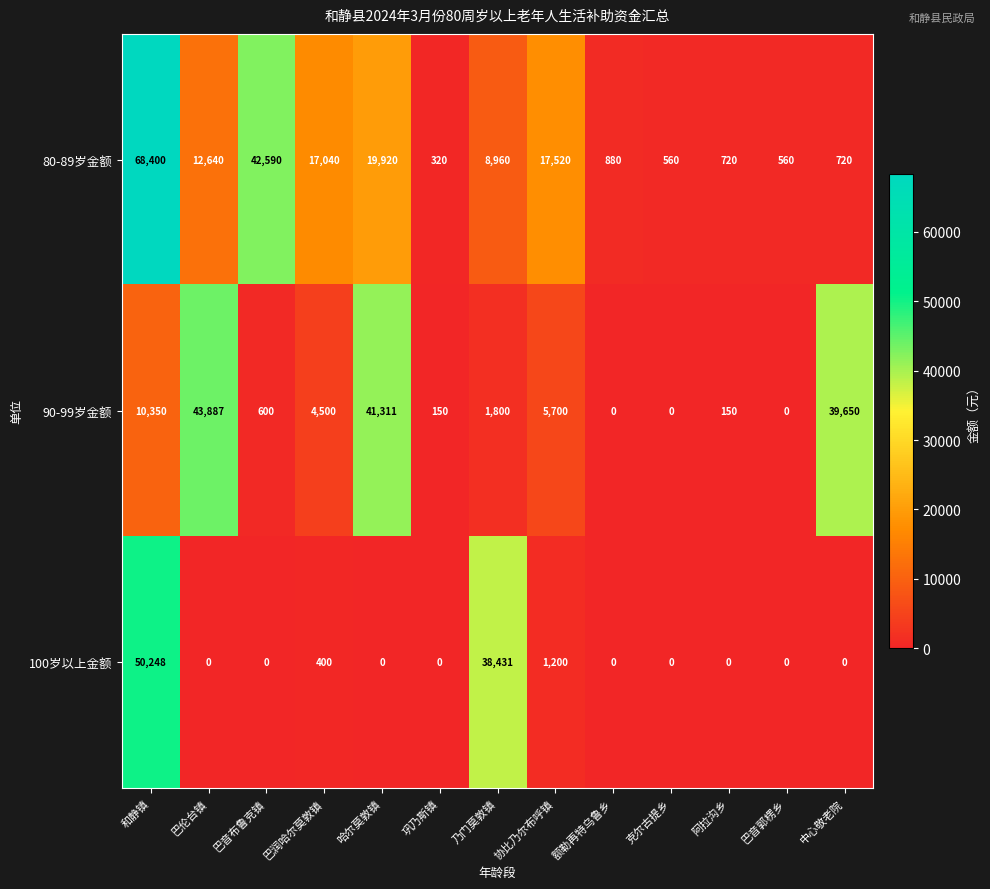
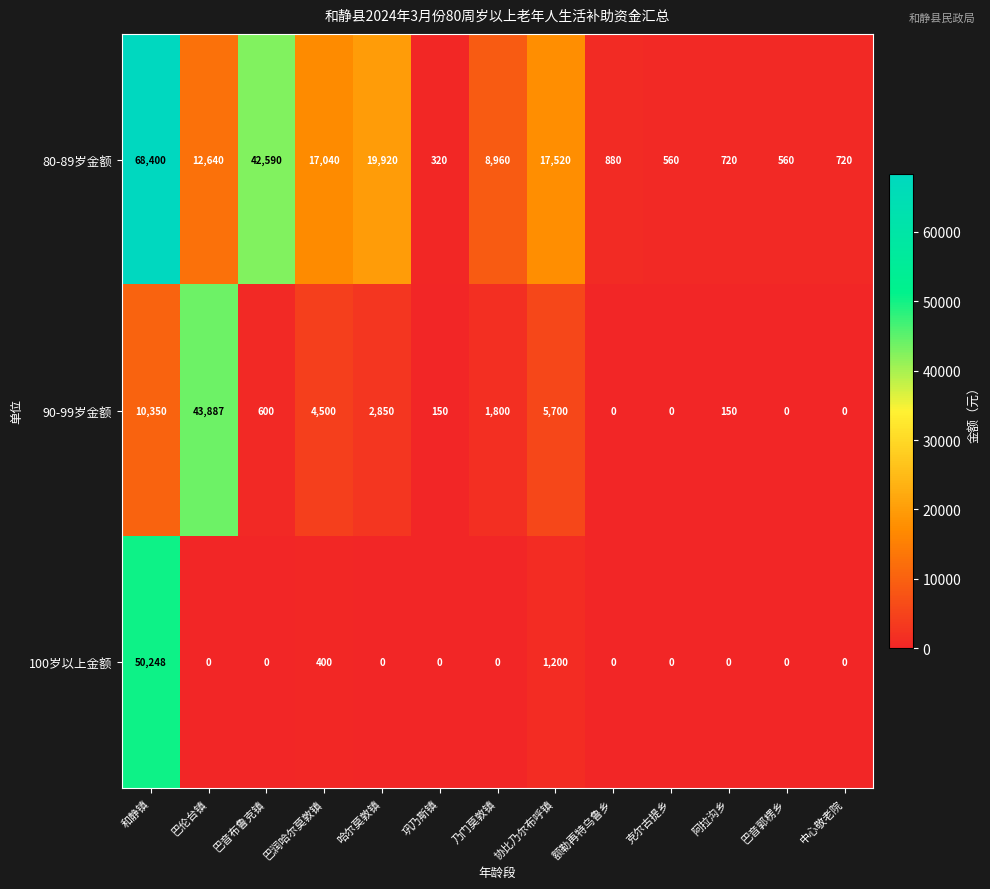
90-99岁金额, 哈尔莫敦镇: 41,311 -> 2,850
90-99岁金额, 中心敬老院: 39,650 -> 0
100岁以上金额, 乃门莫敦镇: 38,431 -> 0
